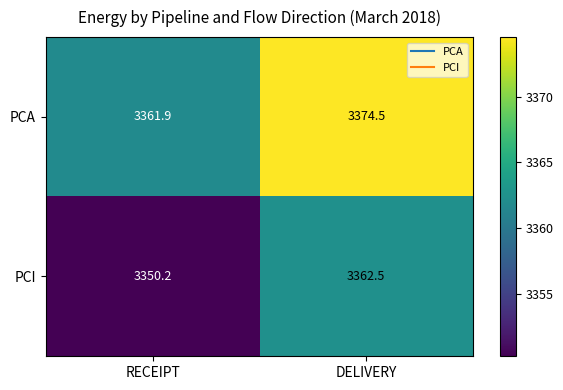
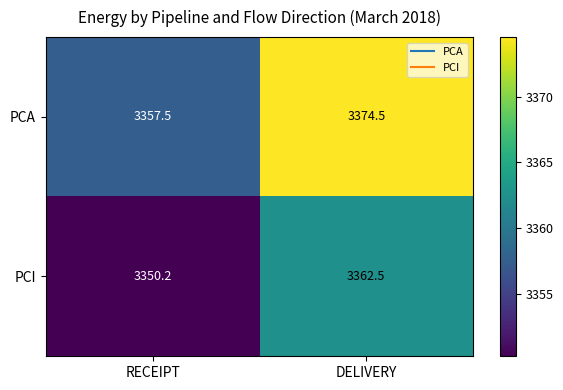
PCA, RECEIPT: 3361.9 -> 3357.5
